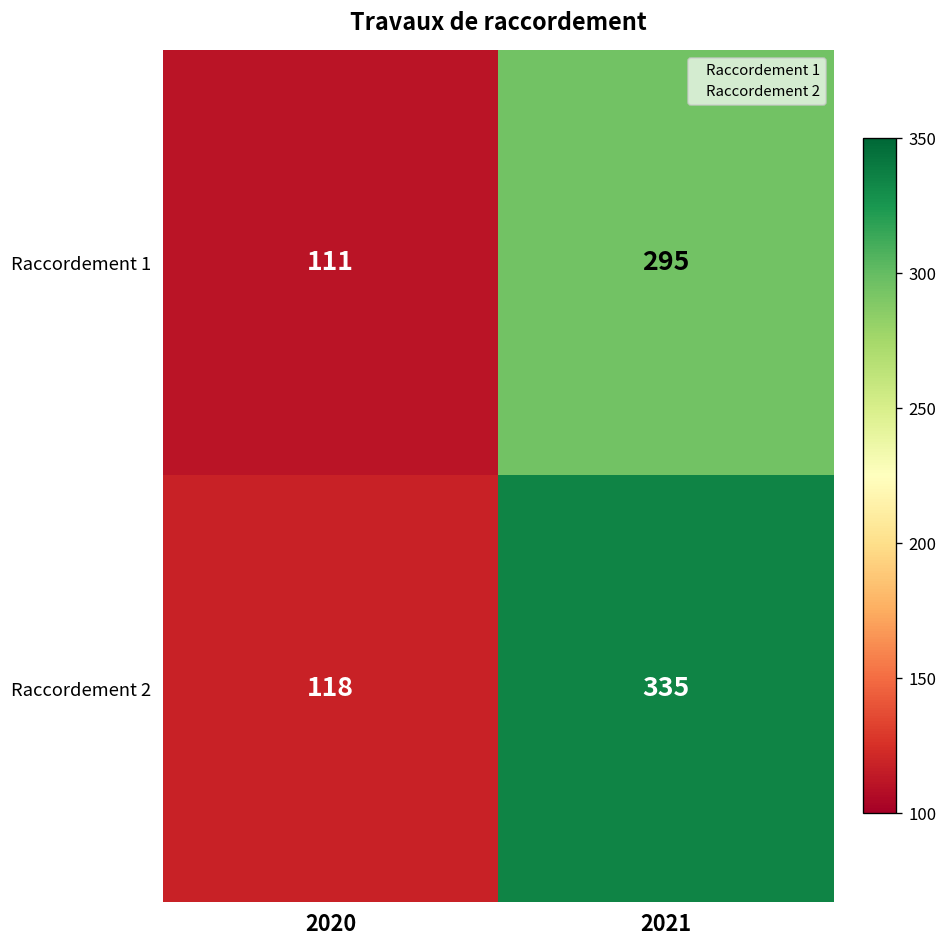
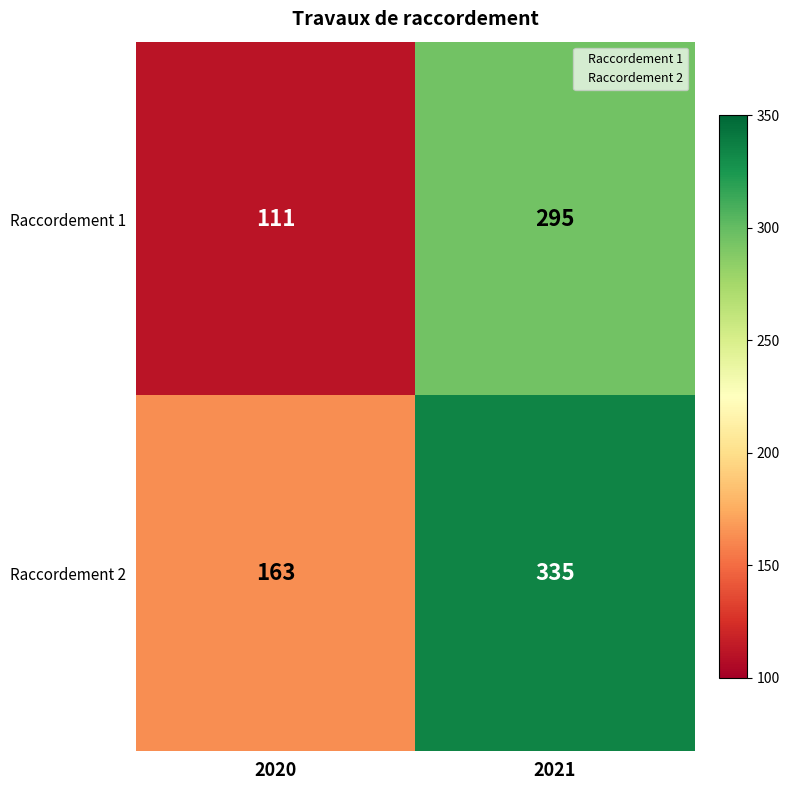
Raccordement 2, 2020: 118 -> 163
